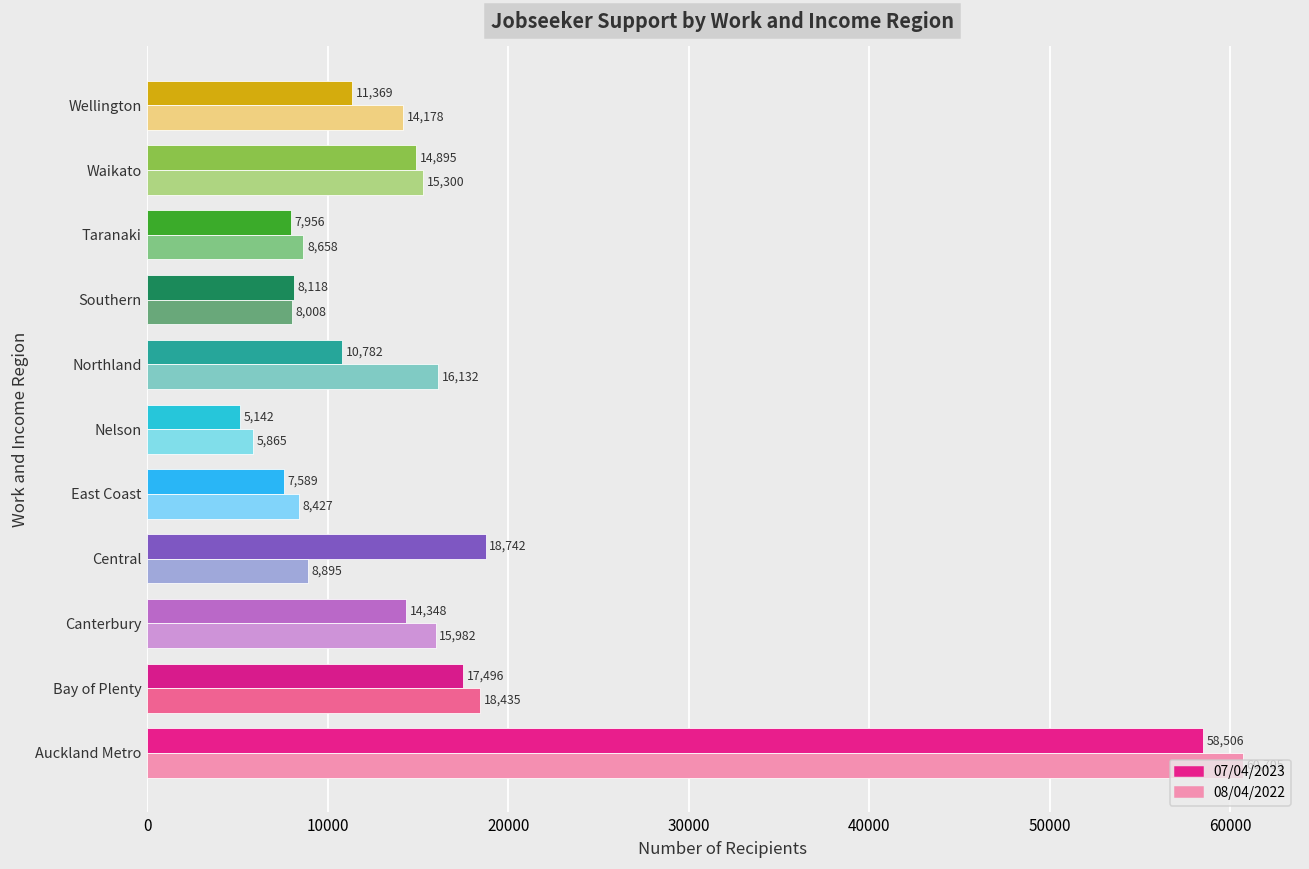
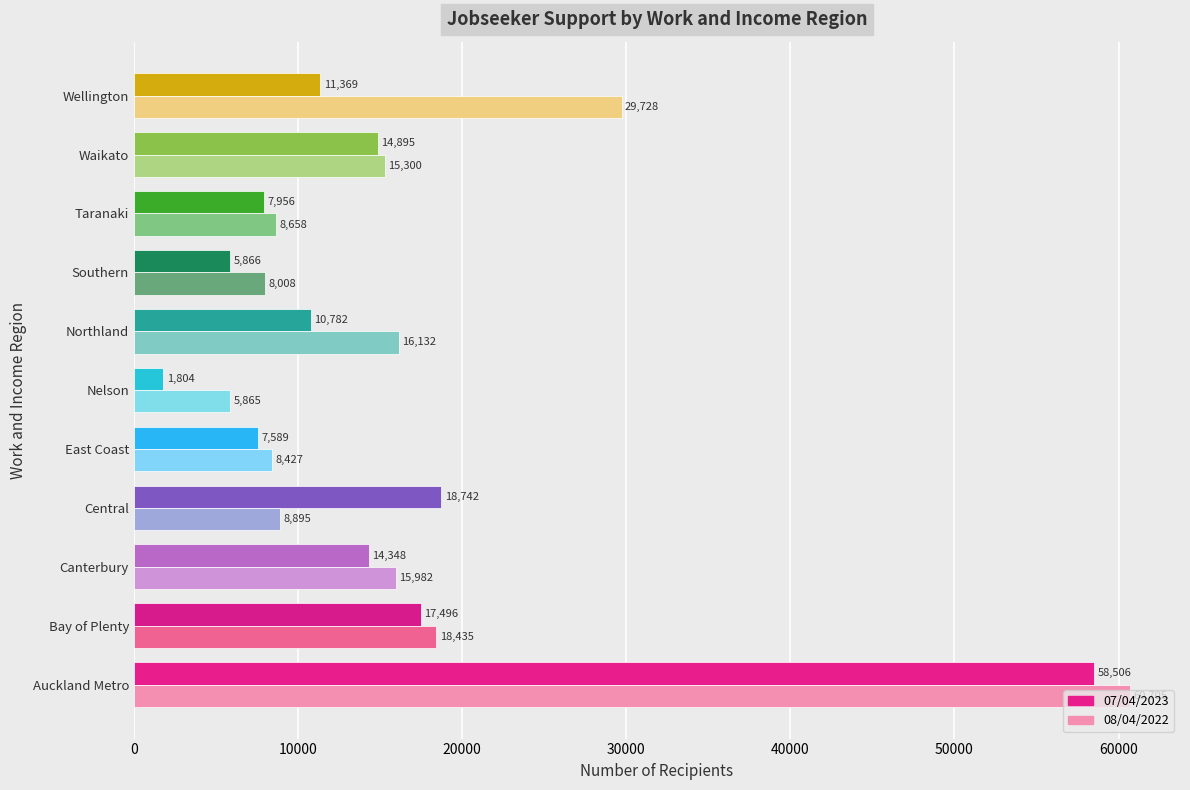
08/04/2022, Wellington: 14,178 -> 29,728
07/04/2023, Southern: 8,118 -> 5,866
07/04/2023, Nelson: 5,142 -> 1,804
